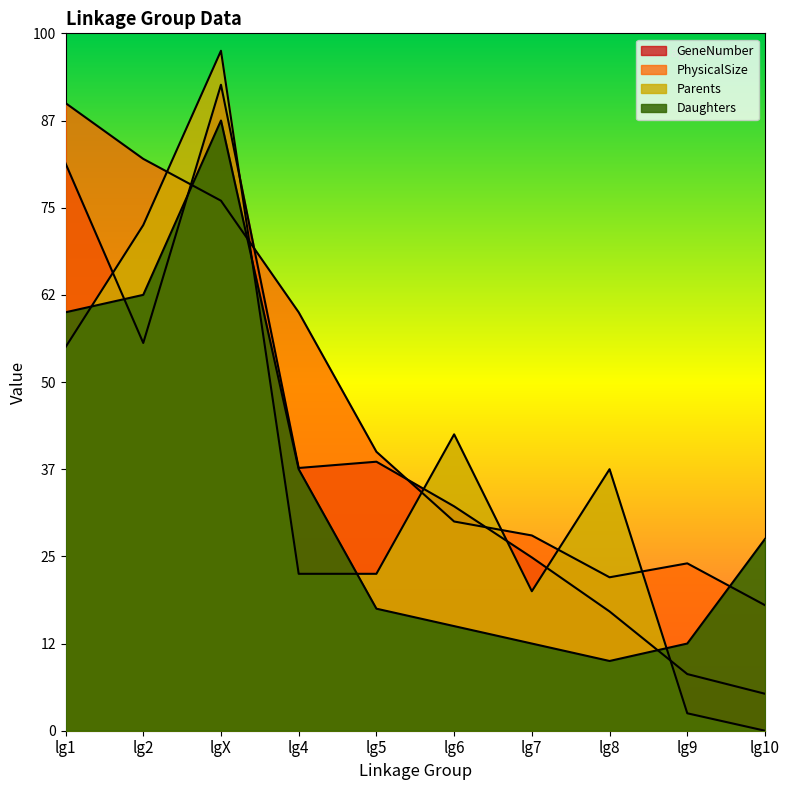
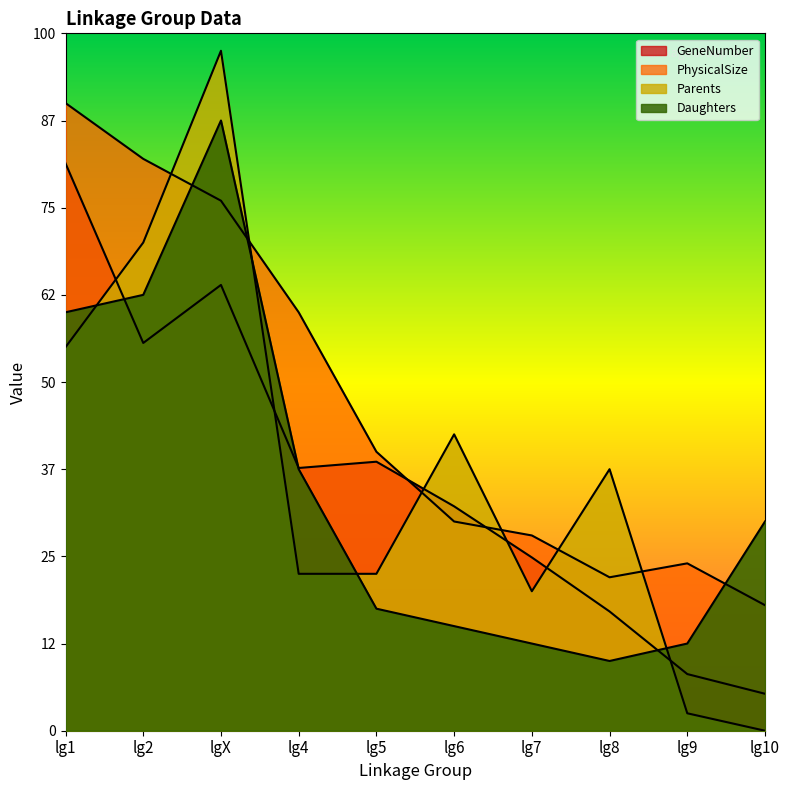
Parents, lg2: 73 -> 70
GeneNumber, lgX: 93 -> 64
Daughters, lg10: 28 -> 30
